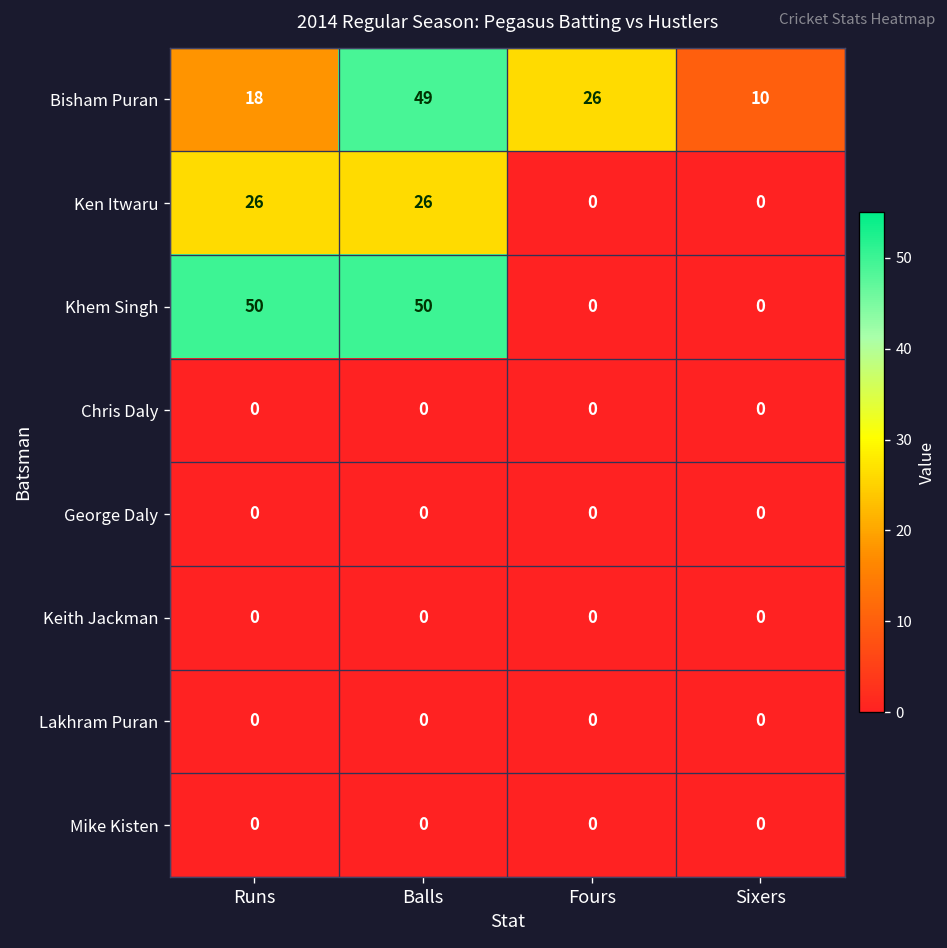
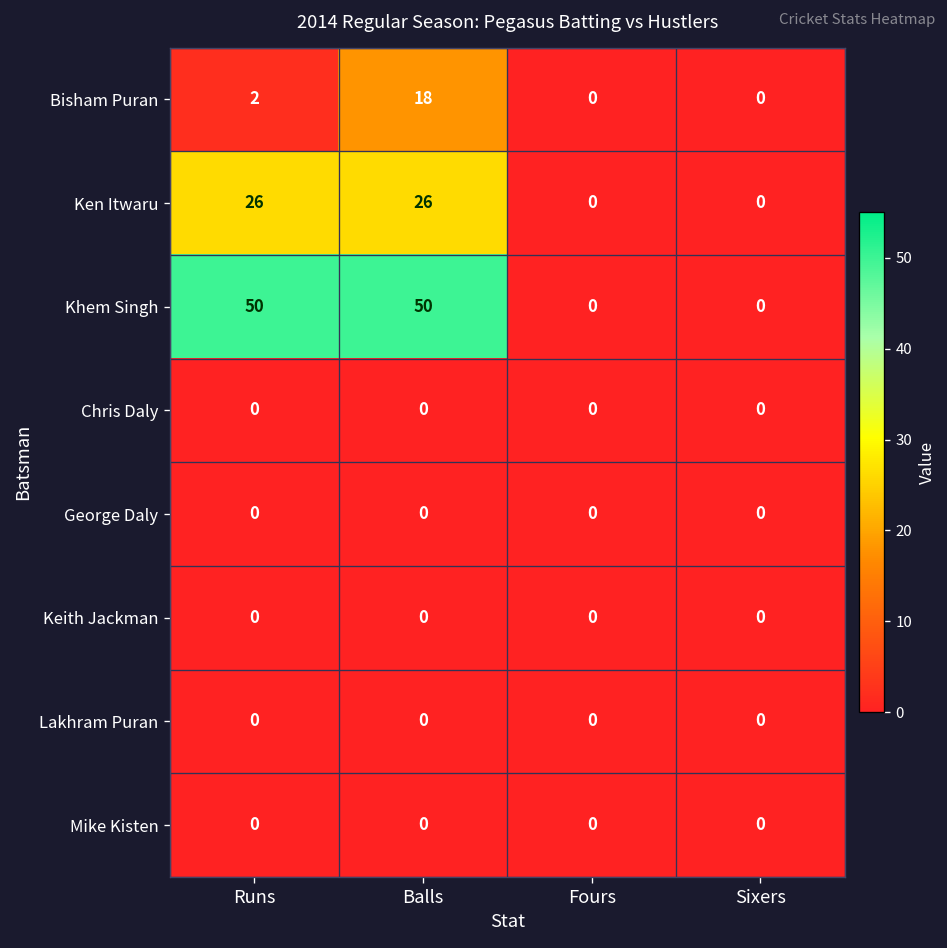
Bisham Puran, Runs: 18 -> 2
Bisham Puran, Balls: 49 -> 18
Bisham Puran, Fours: 26 -> 0
Bisham Puran, Sixers: 10 -> 0
